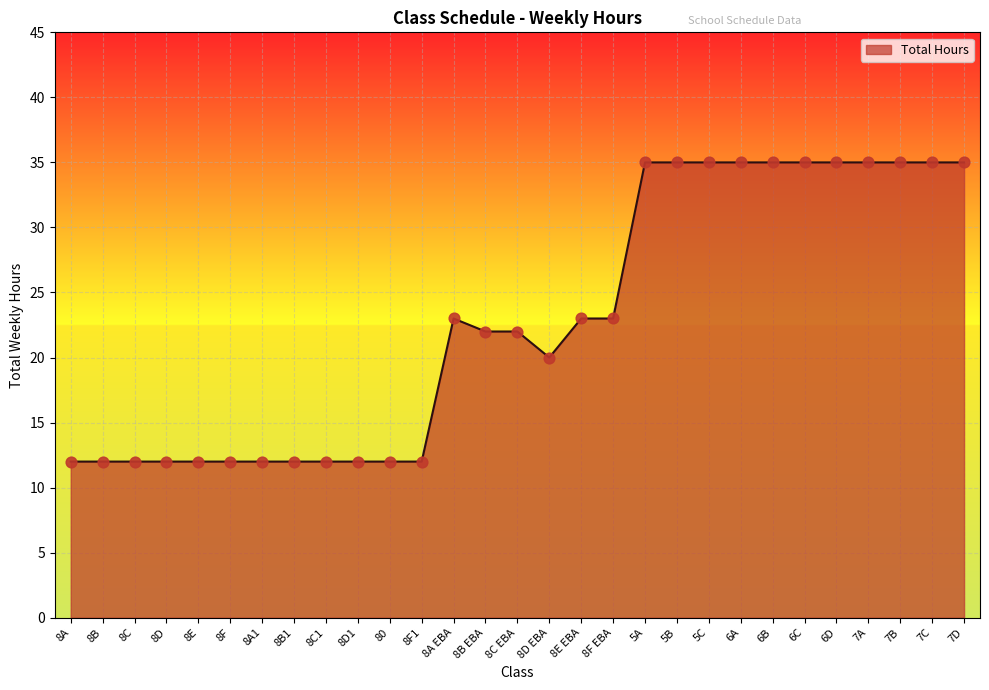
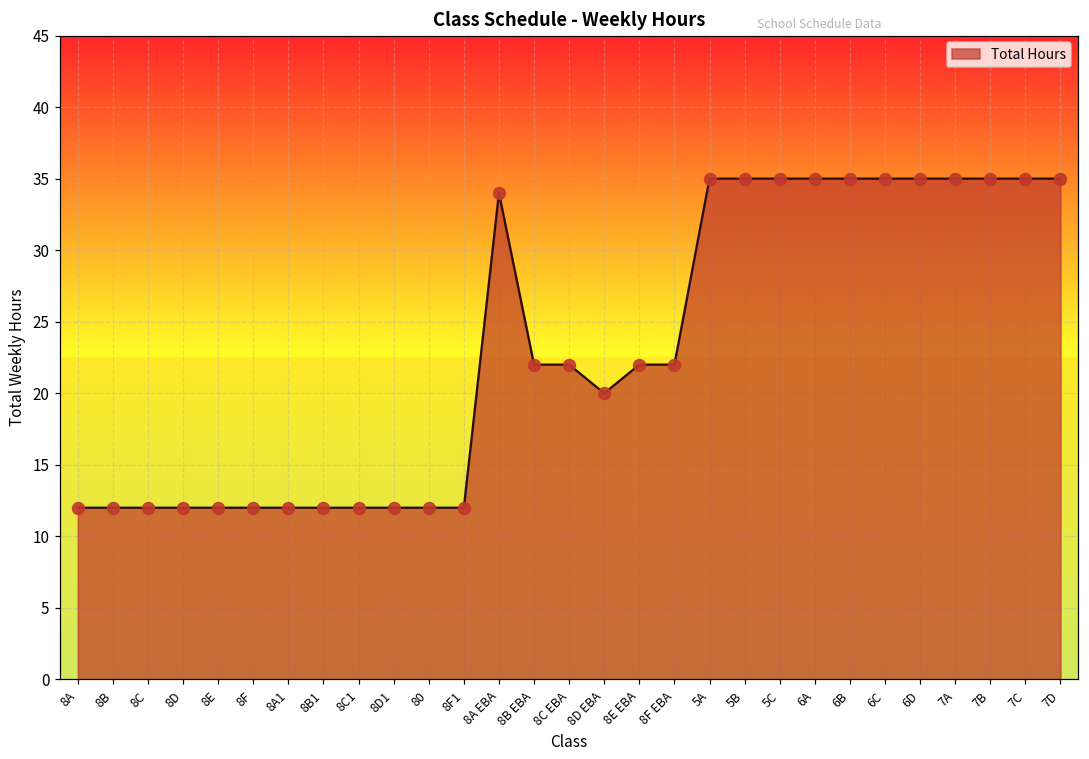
8A EBA: 23 -> 34
8E EBA: 23 -> 22
8F EBA: 23 -> 22
